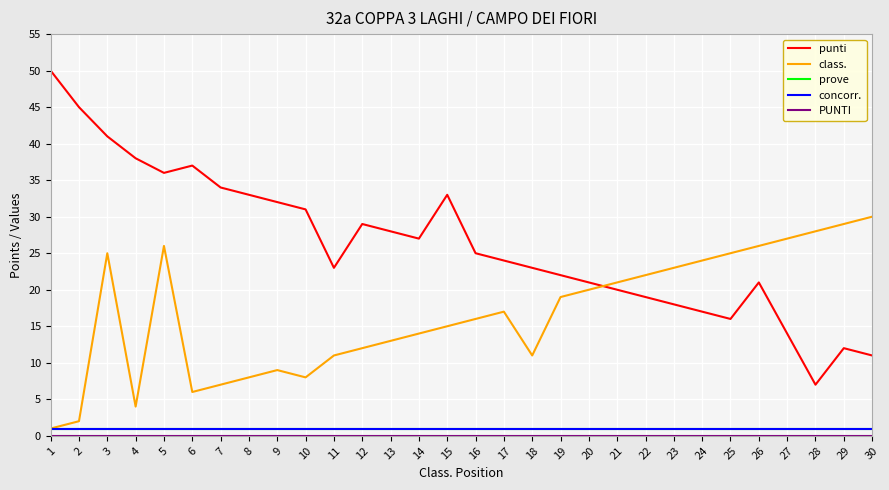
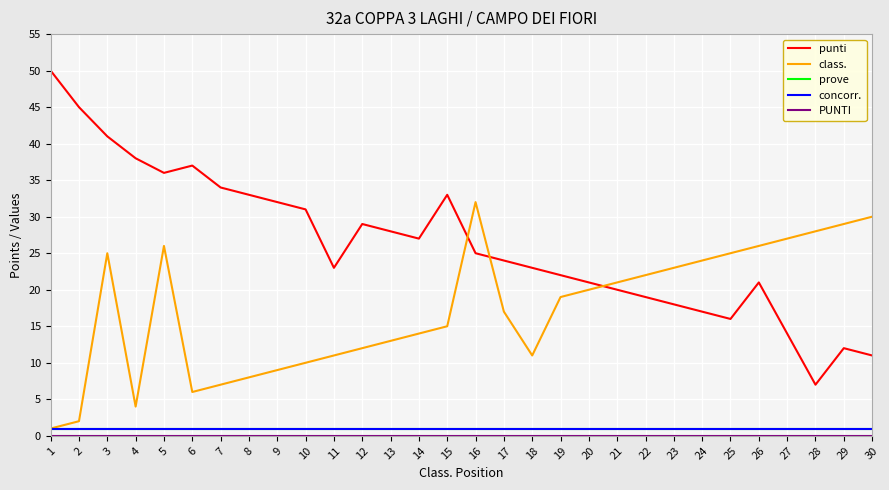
class., 10: 8 -> 10
class., 16: 16 -> 32
